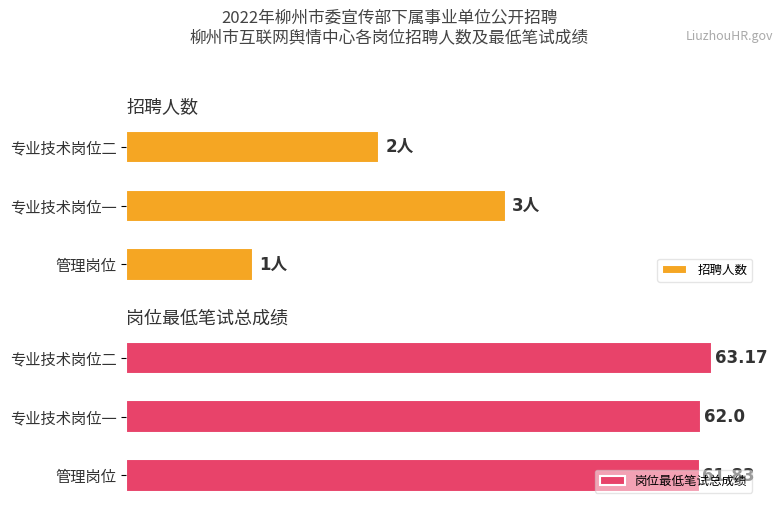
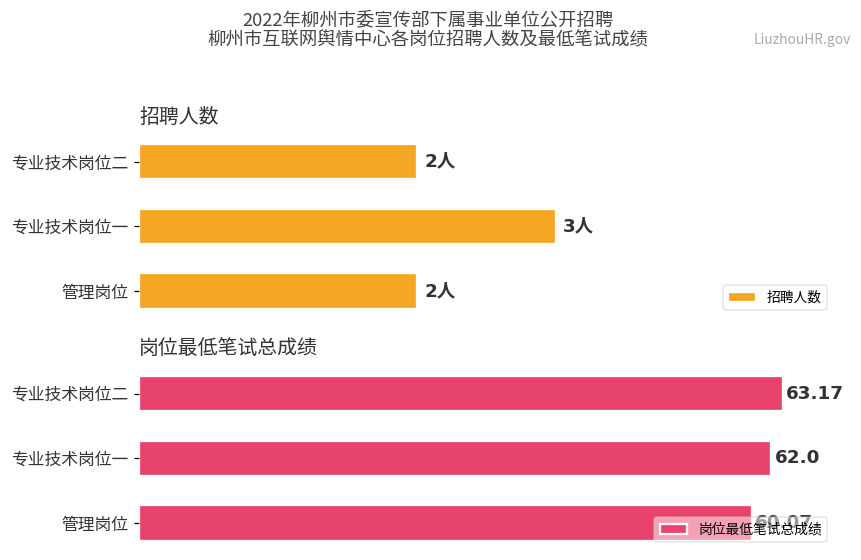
招聘人数, 管理岗位: 1人 -> 2人
岗位最低笔试总成绩, 管理岗位: 61.83 -> 60.07
